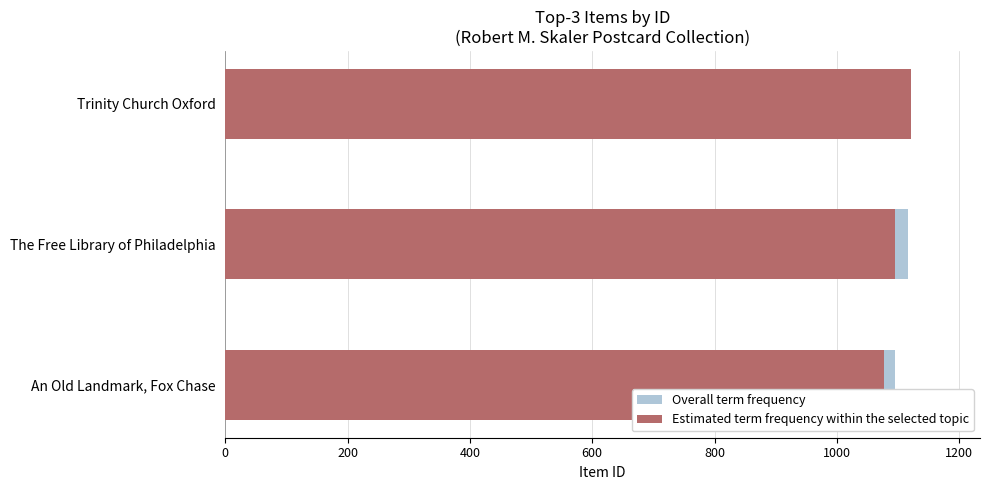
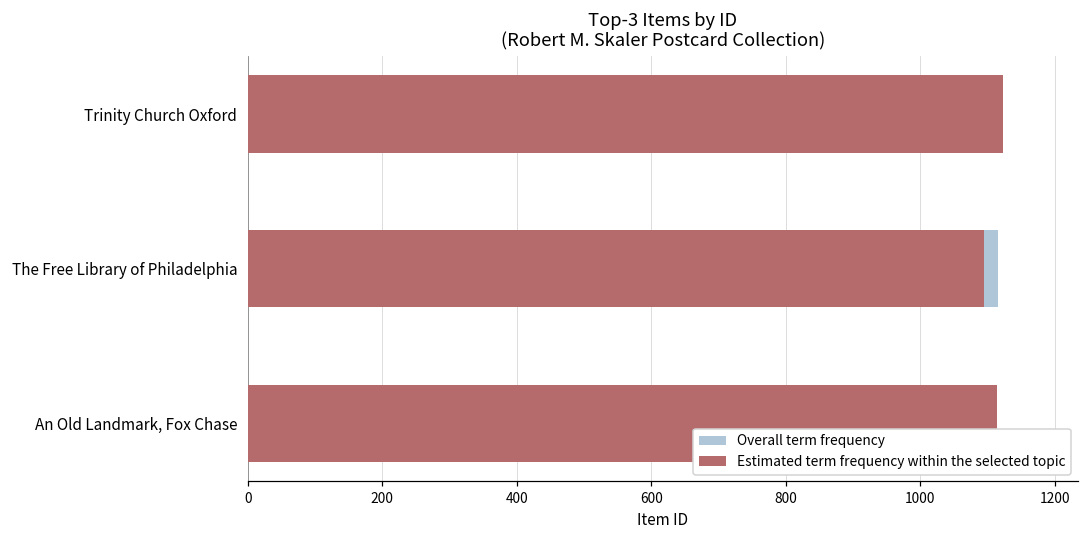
Estimated term frequency within the selected topic, An Old Landmark, Fox Chase: 1080 -> 1110
